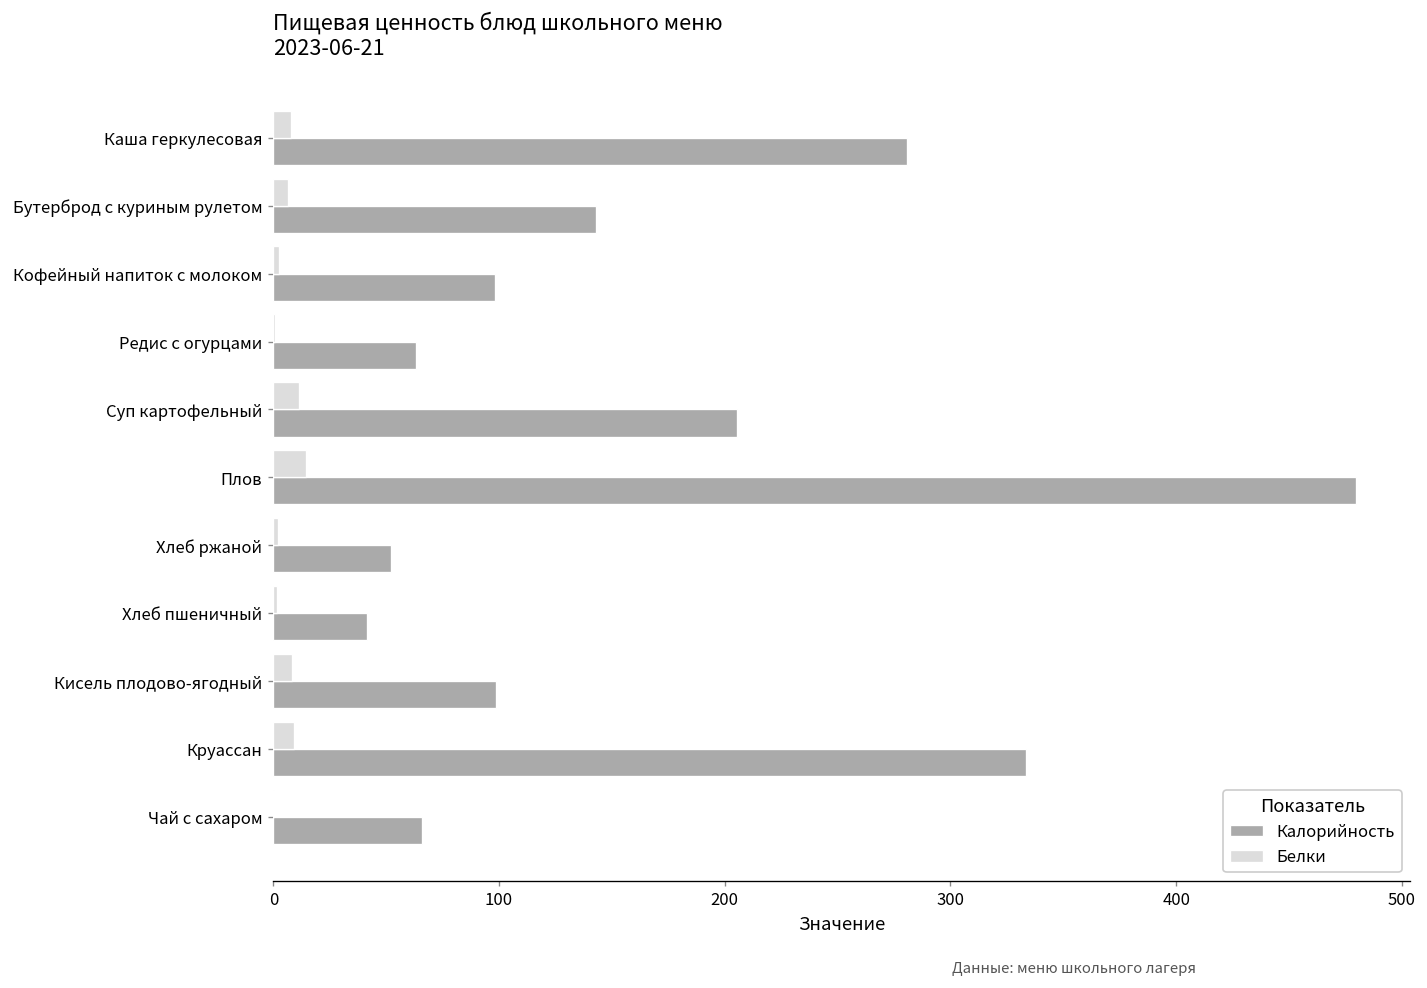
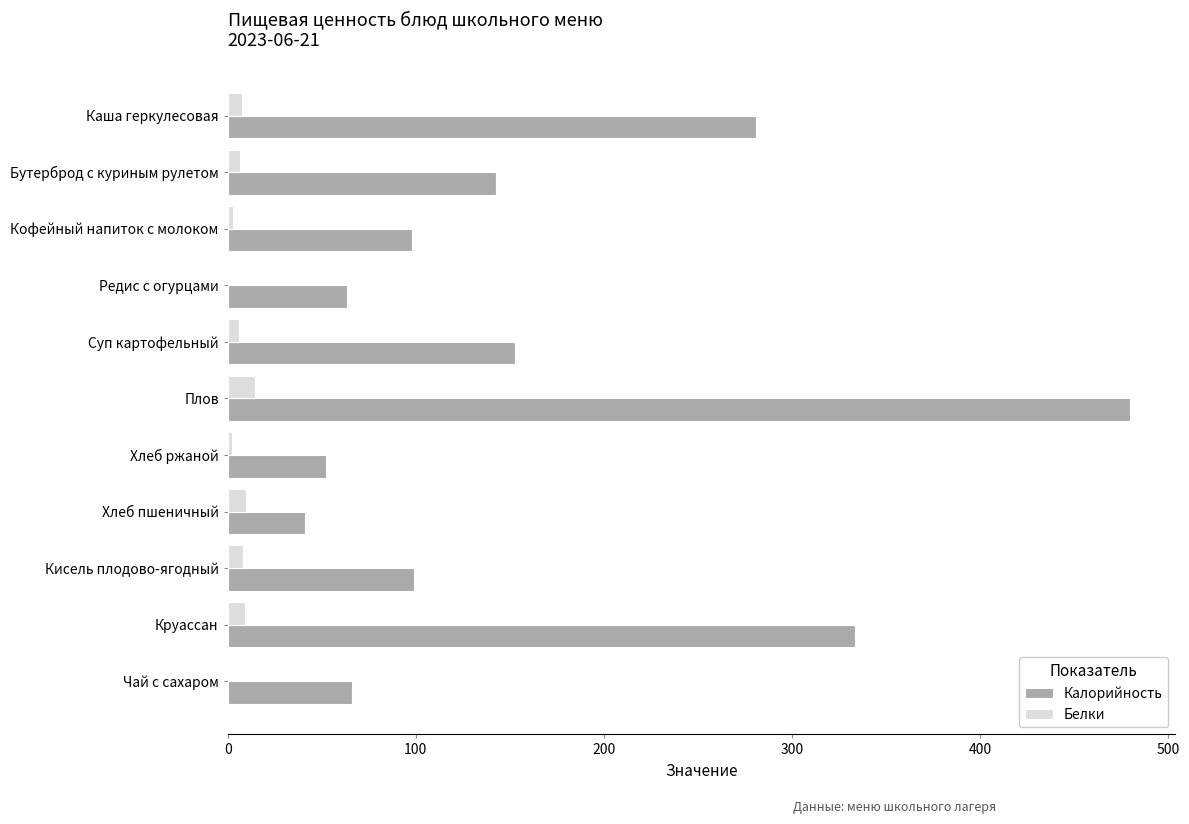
Белки, Суп картофельный: 11 -> 6
Калорийность, Суп картофельный: 205 -> 153
Белки, Хлеб пшеничный: 2 -> 10
